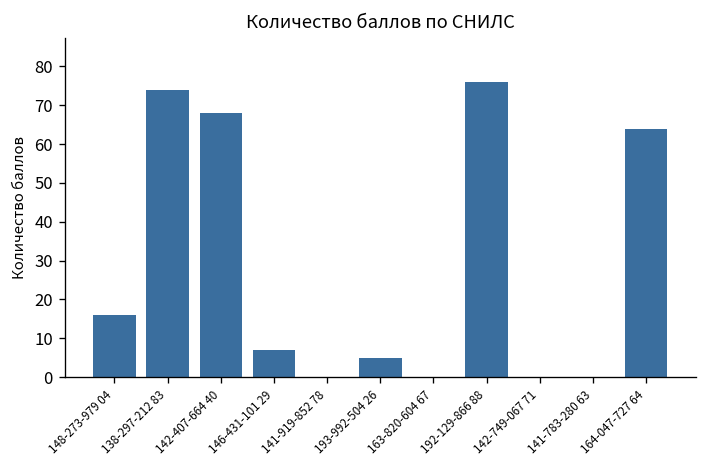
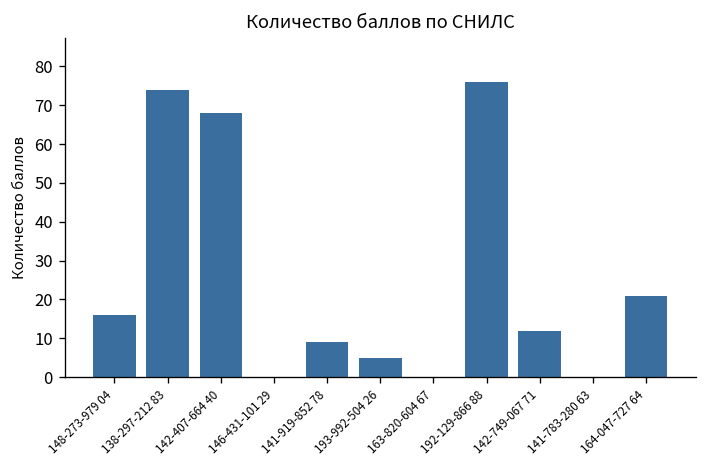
146-431-101 29: 7 -> 0
141-919-852 78: 0 -> 9
142-749-067 71: 0 -> 12
164-047-727 64: 64 -> 21
